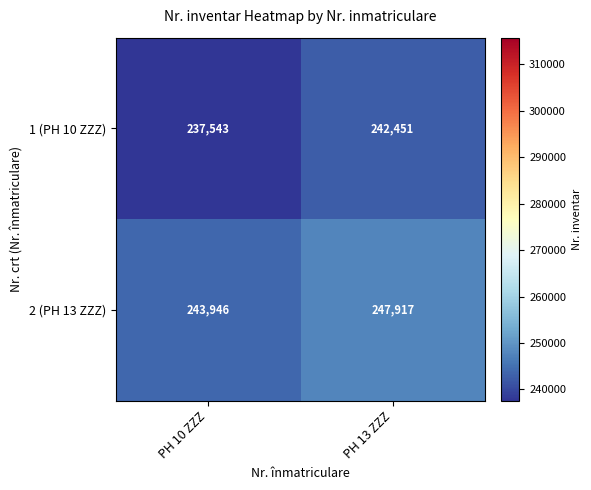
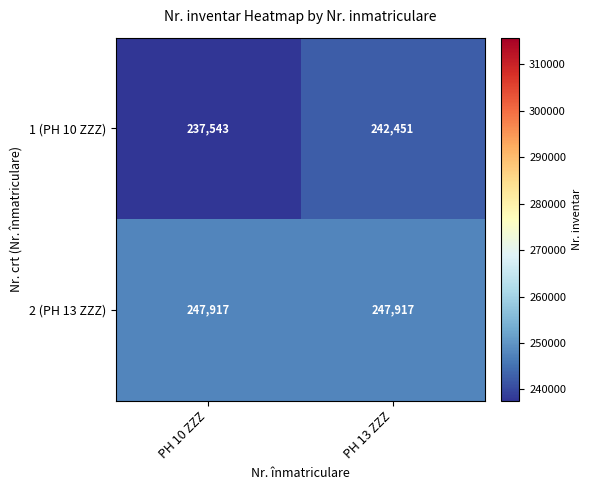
2 (PH 13 ZZZ), PH 10 ZZZ: 243,946 -> 247,917
